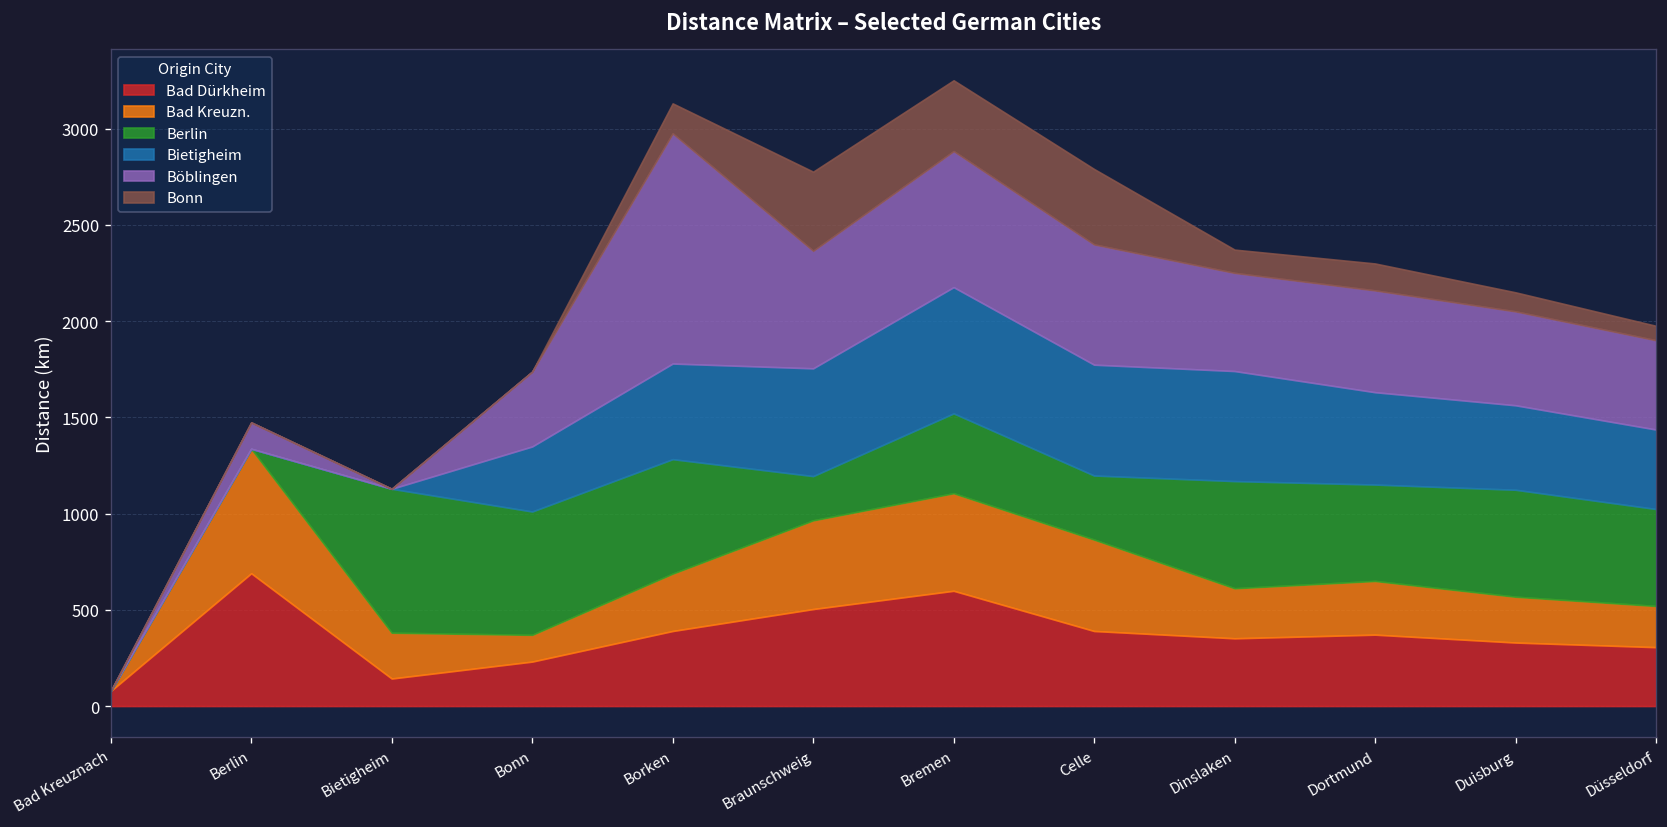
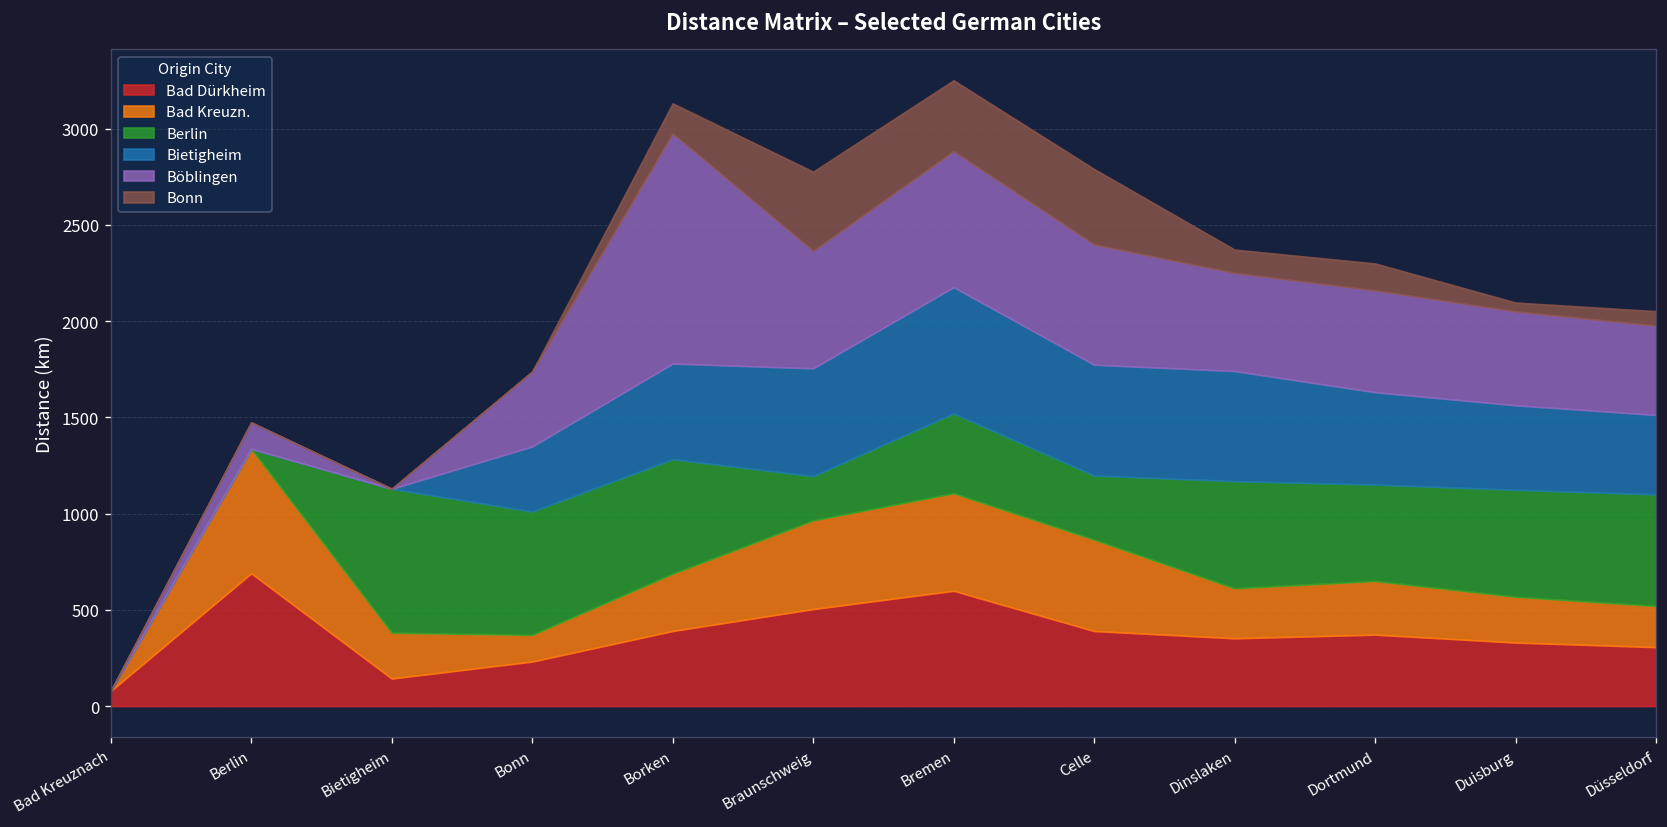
Bonn, Duisburg: 100 -> 50
Berlin, Düsseldorf: 500 -> 580
